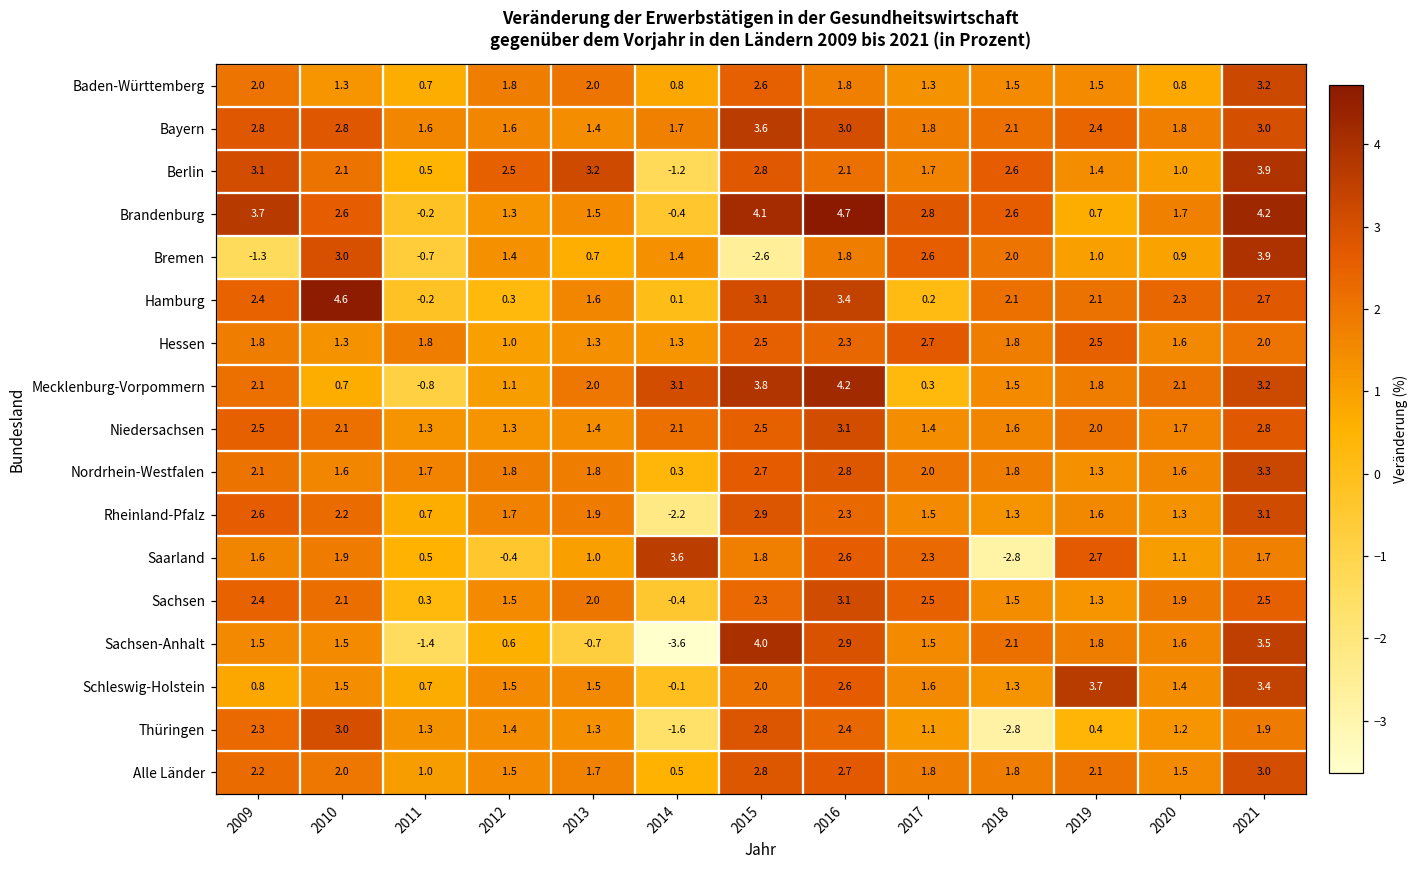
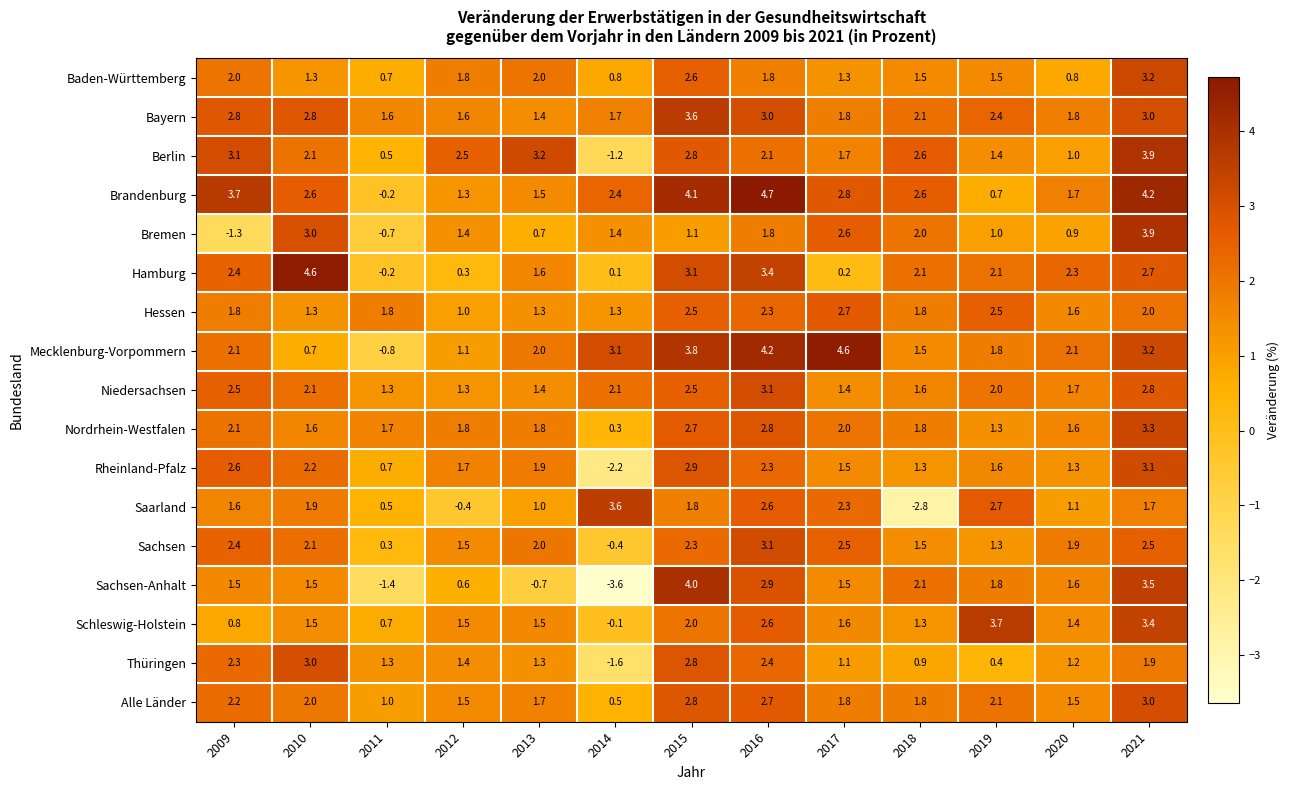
Brandenburg, 2014: -0.4 -> 2.4
Bremen, 2015: -2.6 -> 1.1
Mecklenburg-Vorpommern, 2017: 0.3 -> 4.6
Thüringen, 2018: -2.8 -> 0.9
